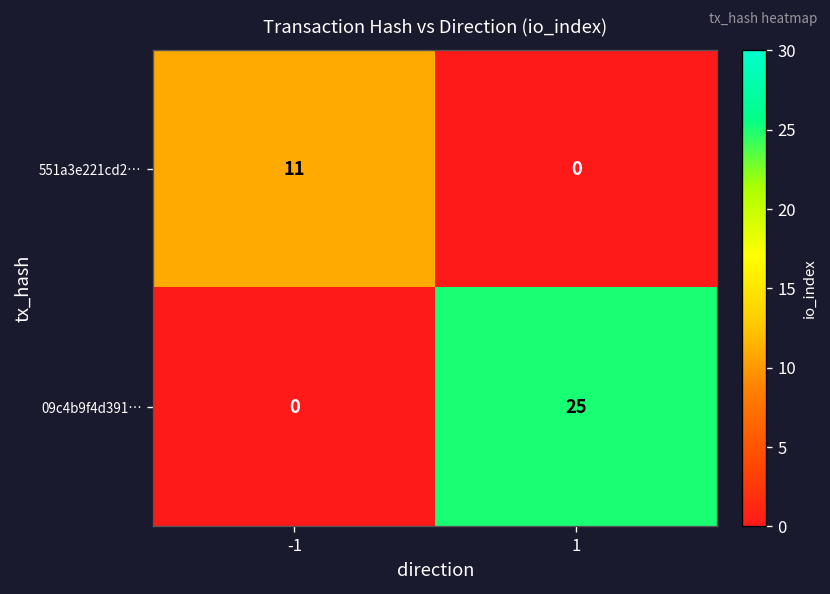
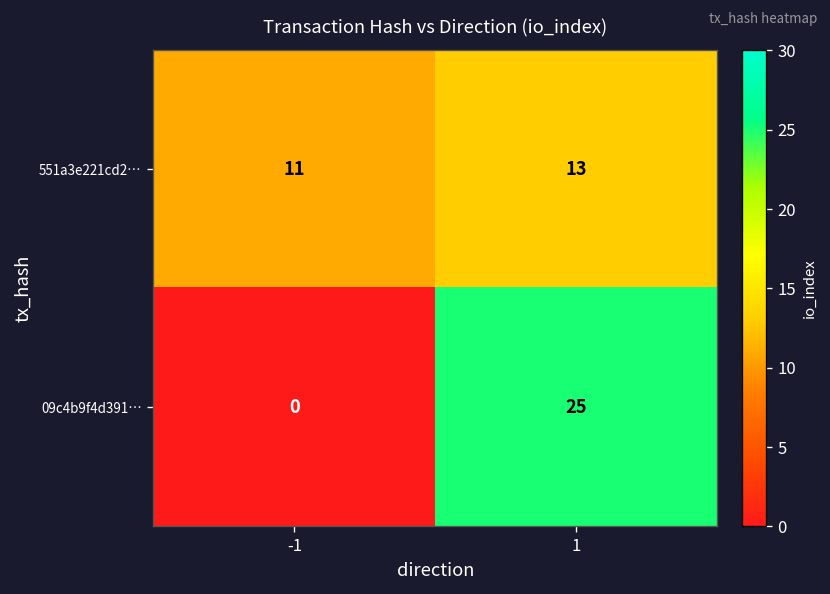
551a3e221cd2…, 1: 0 -> 13
